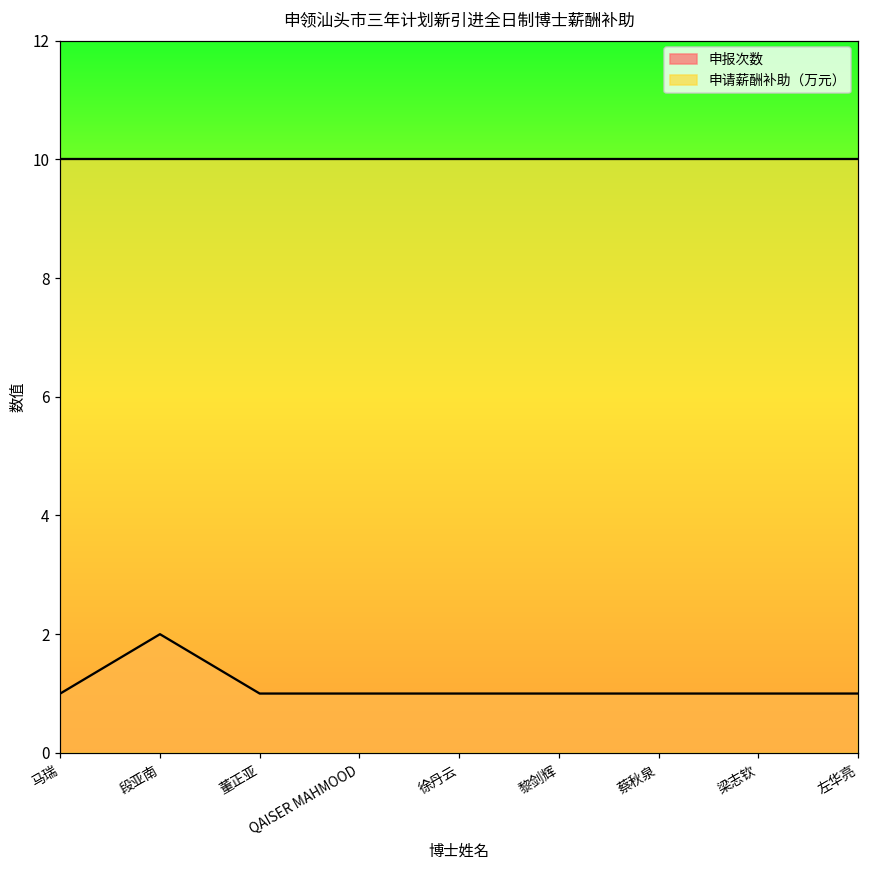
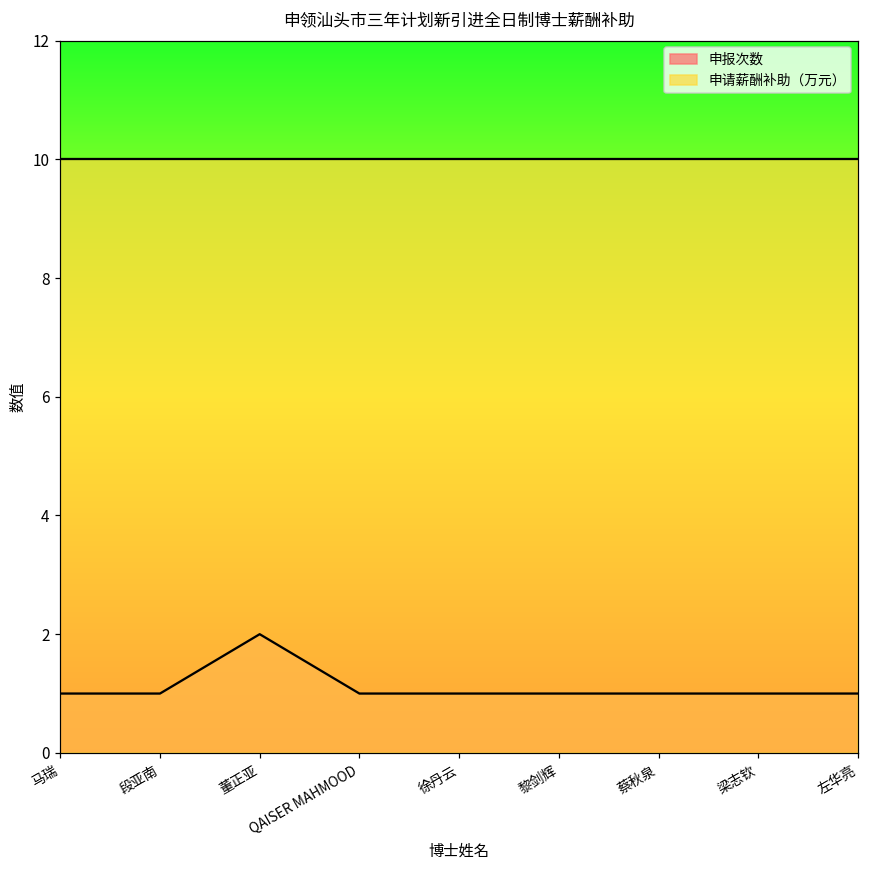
申报次数, 段亚南: 2 -> 1
申报次数, 董正亚: 1 -> 2
